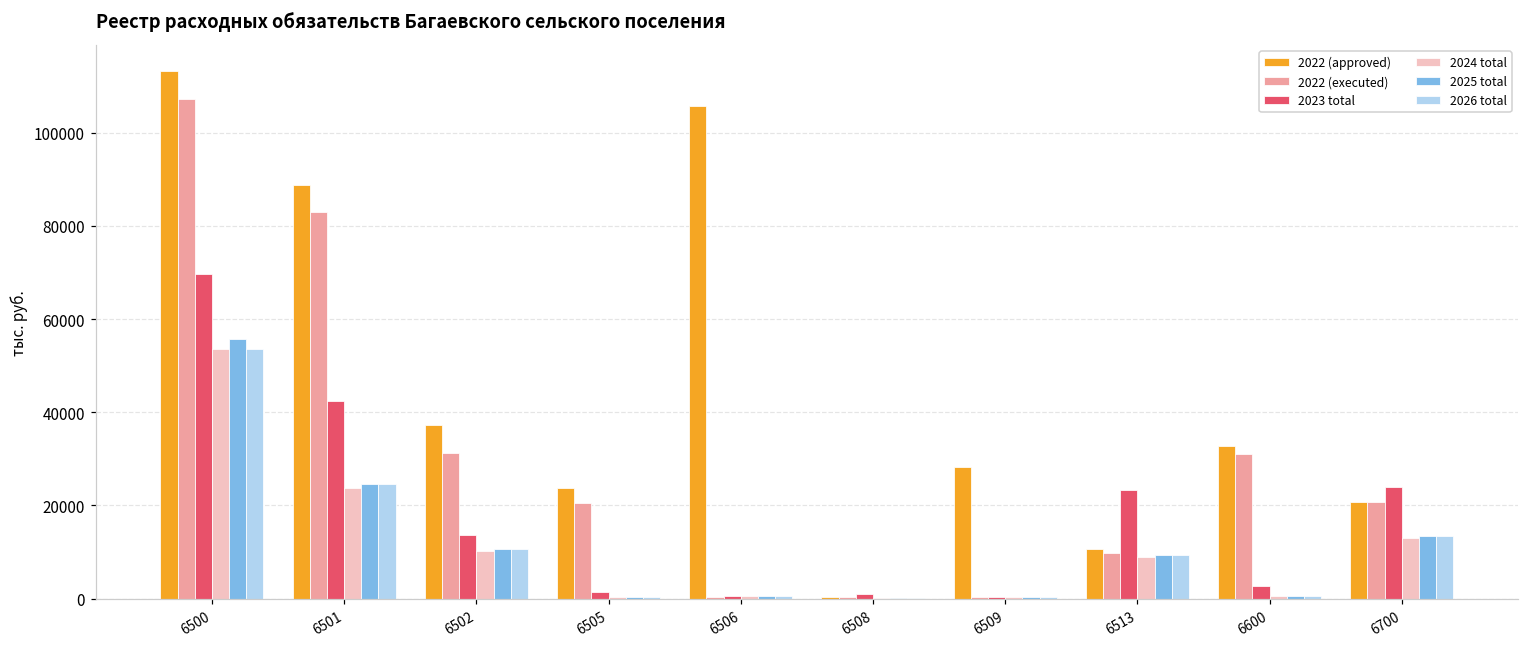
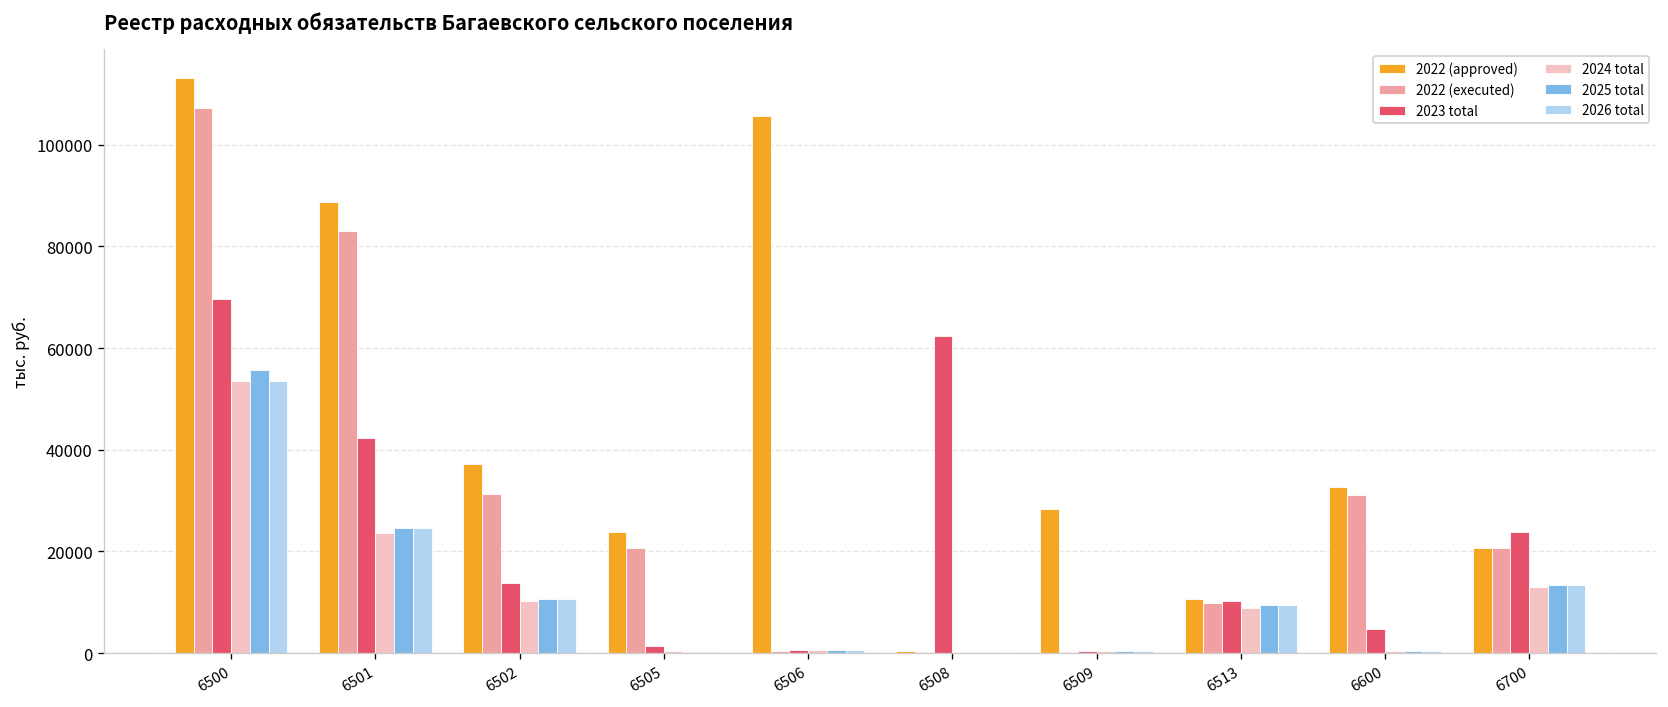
2023 total, 6508: 1000 -> 62000
2023 total, 6513: 23000 -> 10000
2023 total, 6600: 3000 -> 5000
